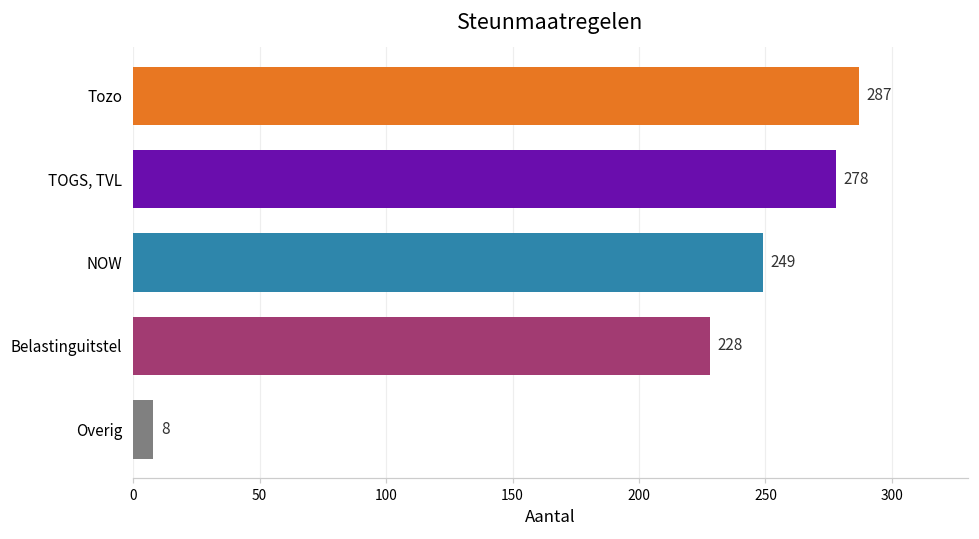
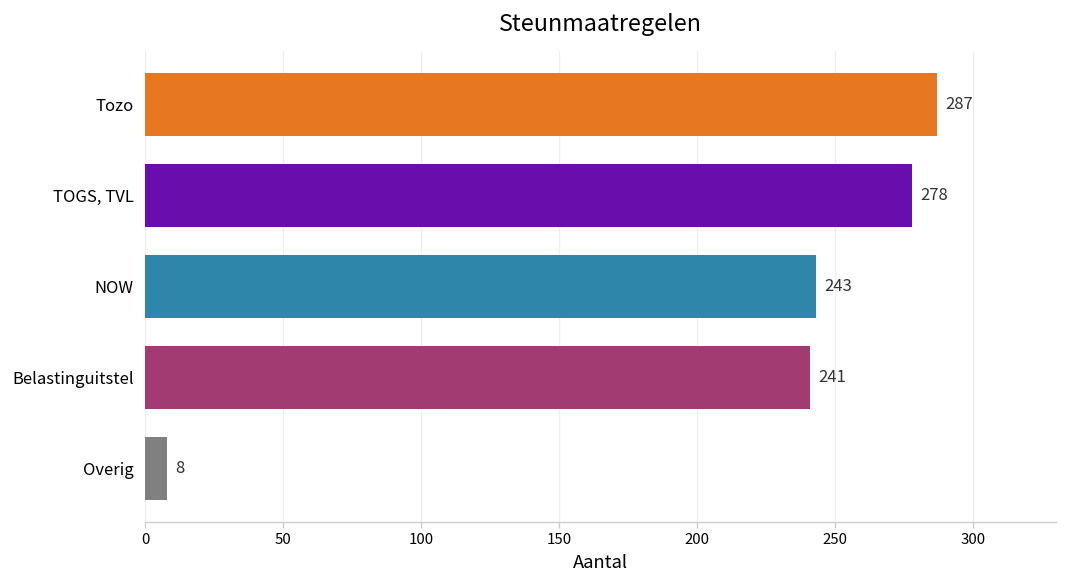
NOW: 249 -> 243
Belastinguitstel: 228 -> 241
